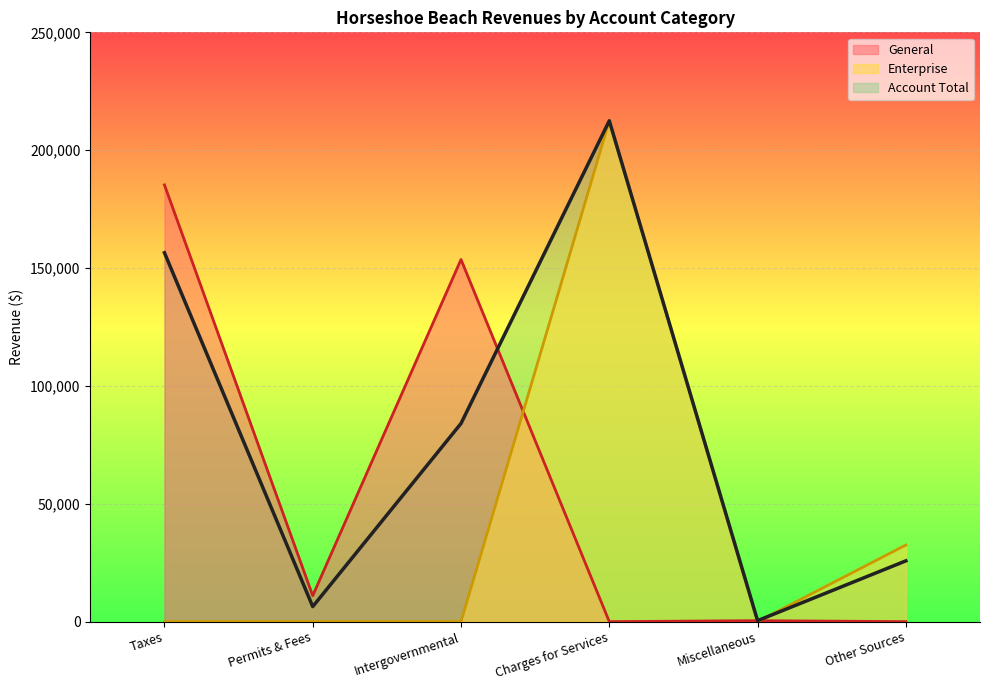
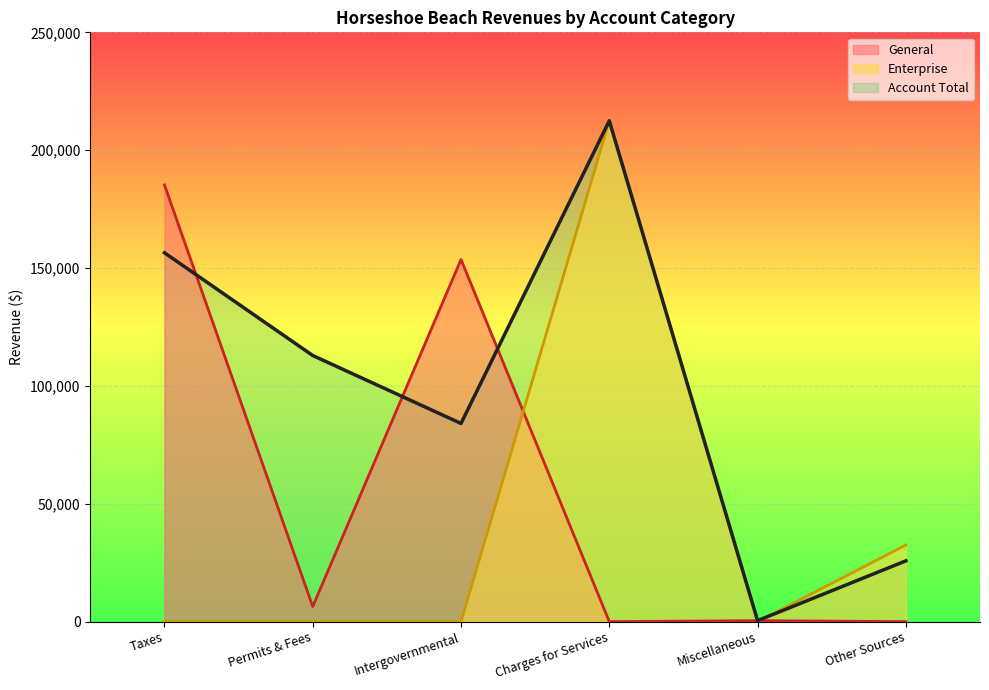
General, Permits & Fees: 11,000 -> 6,000
Account Total, Permits & Fees: 6,000 -> 113,000
